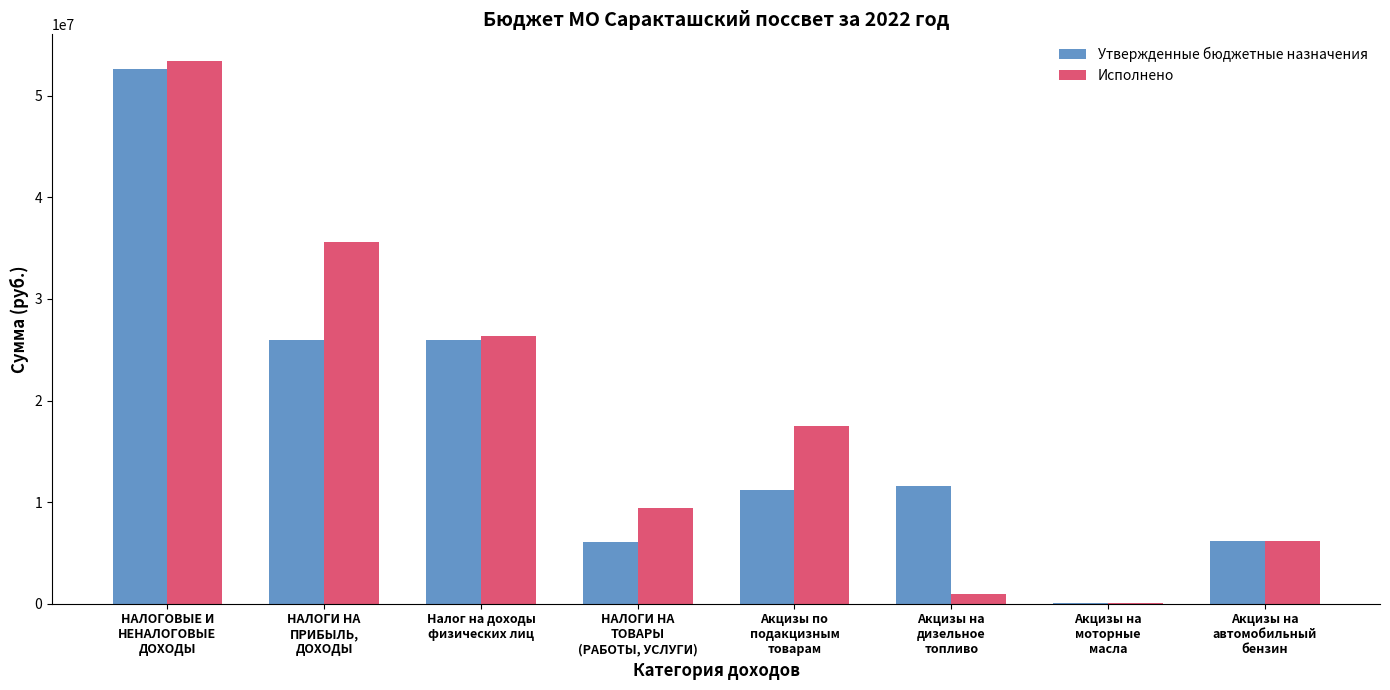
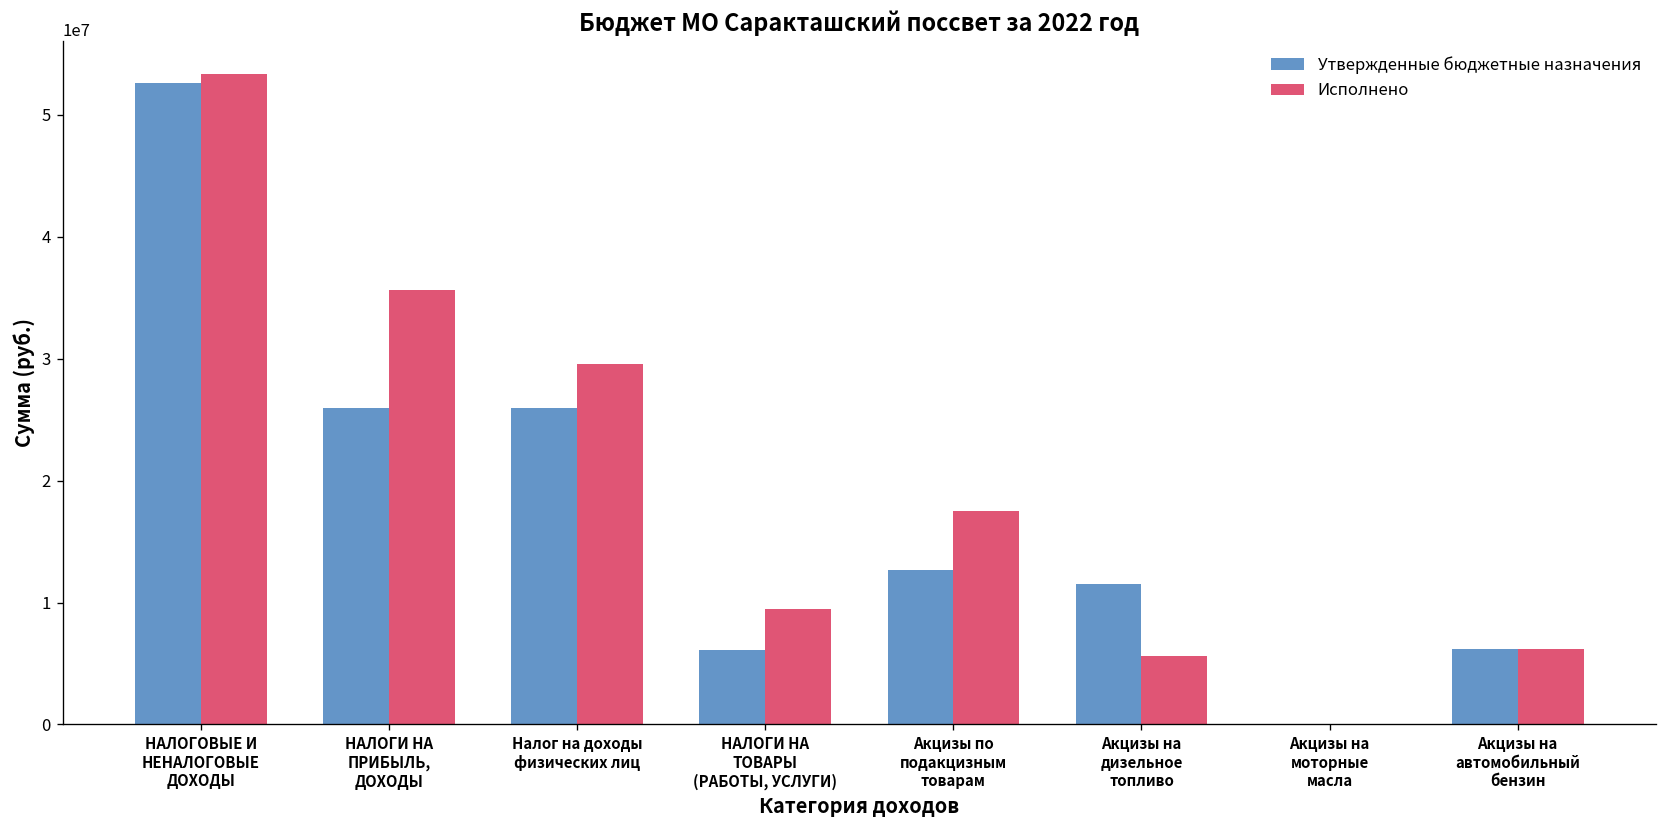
Исполнено, Налог на доходы физических лиц: 26300000 -> 29600000
Утвержденные бюджетные назначения, Акцизы по подакцизным товарам: 11200000 -> 12700000
Исполнено, Акцизы на дизельное топливо: 1000000 -> 5600000
